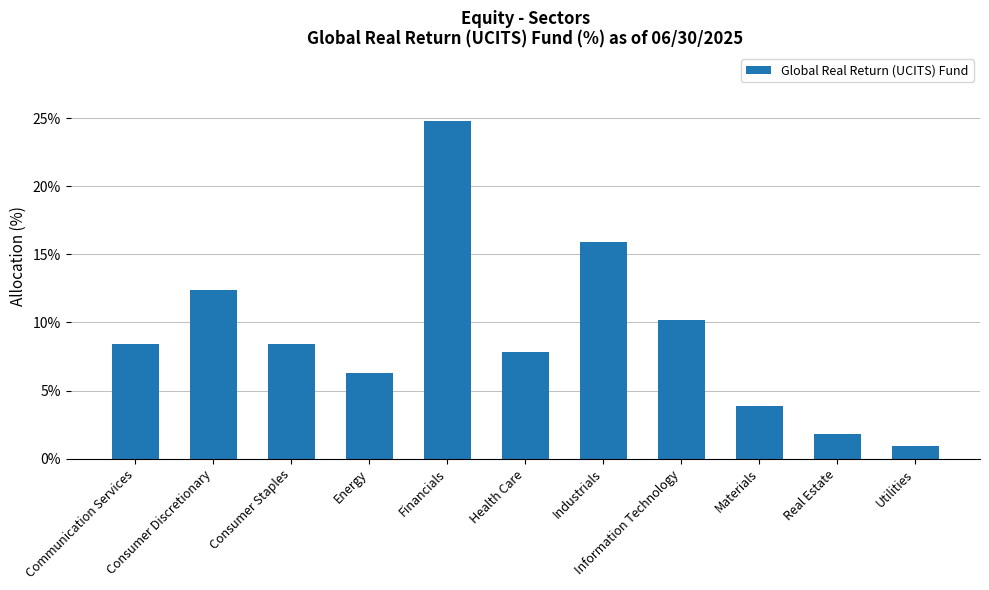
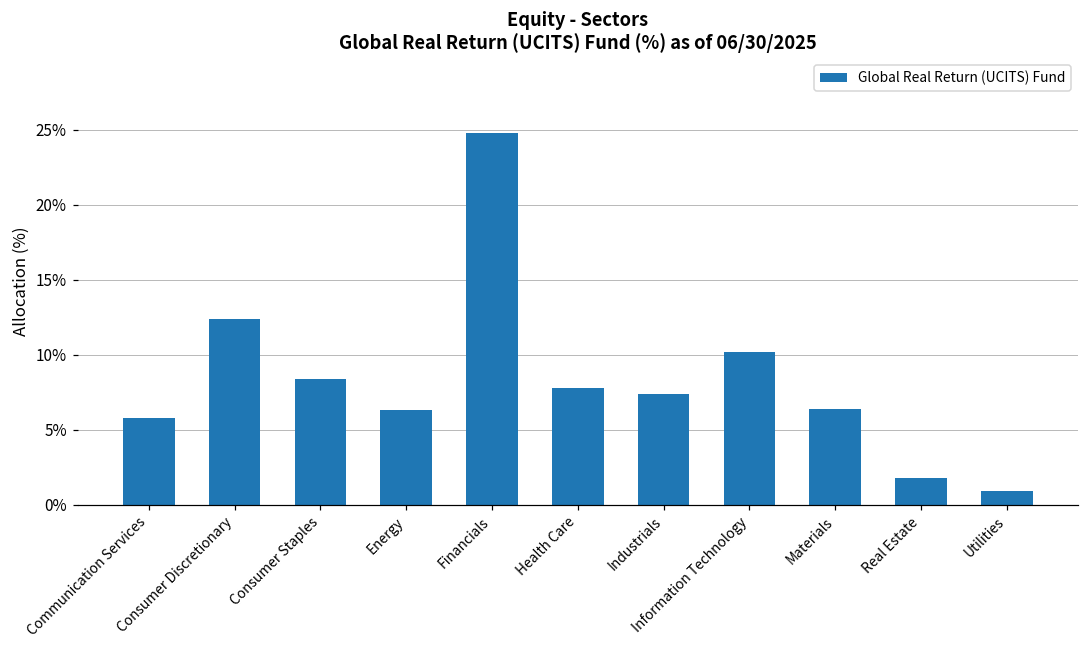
Communication Services: 8.4% -> 5.8%
Industrials: 15.9% -> 7.4%
Materials: 3.9% -> 6.4%
